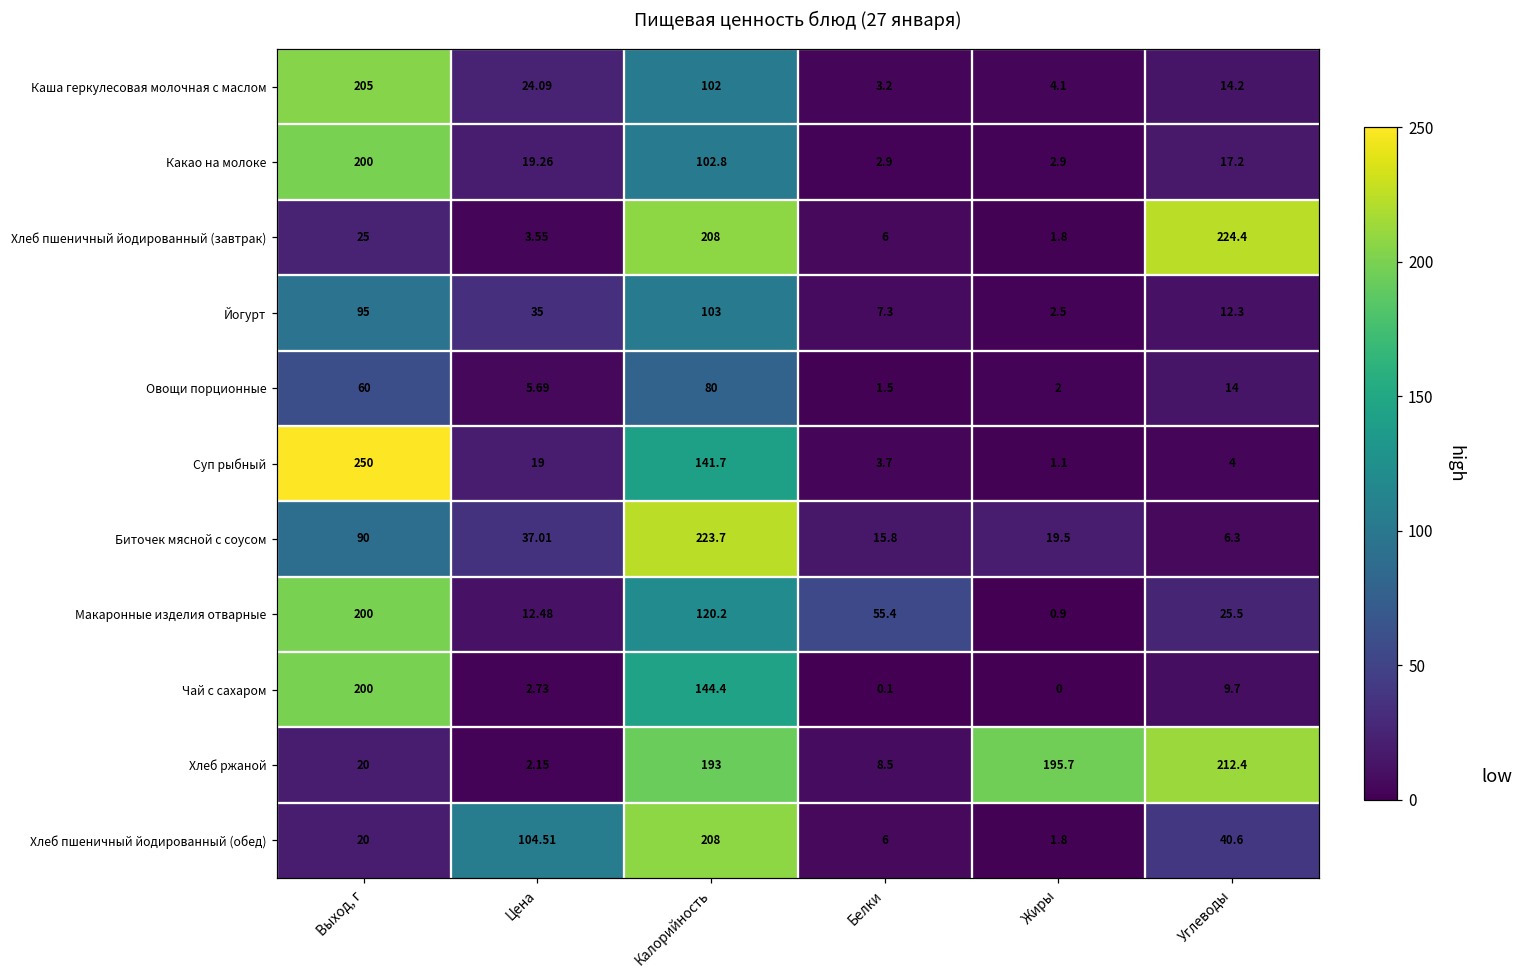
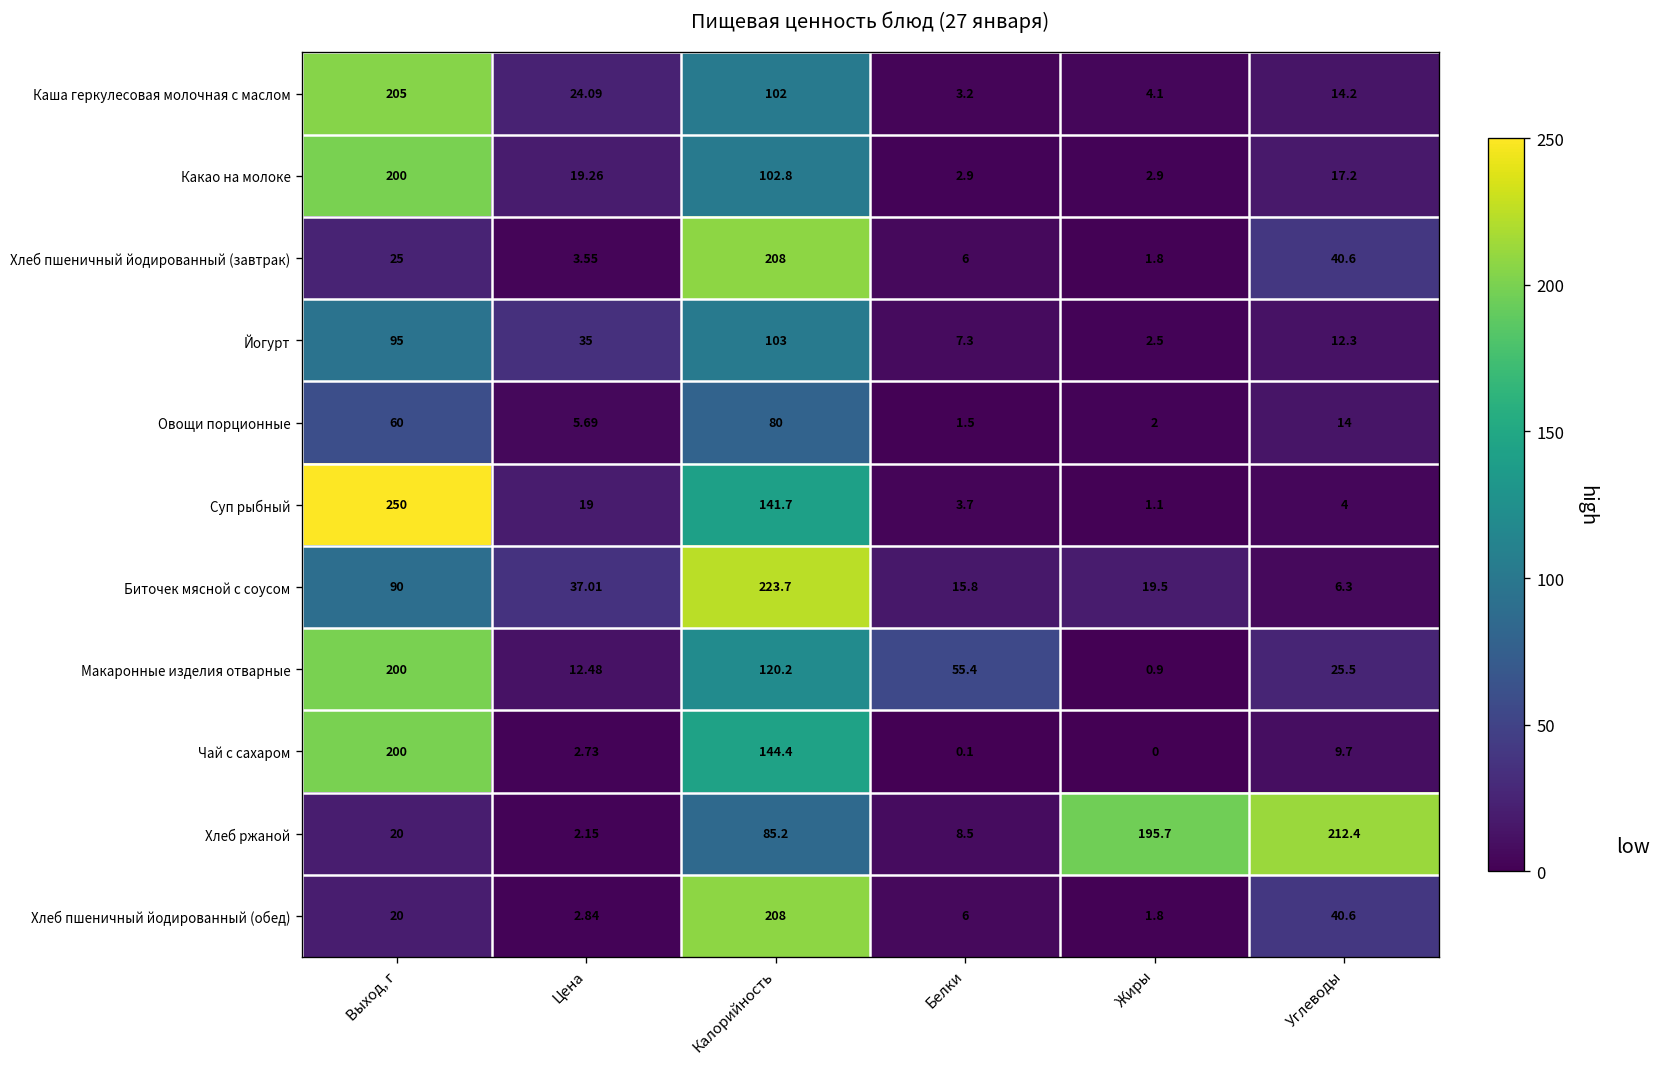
Хлеб пшеничный йодированный (завтрак), Углеводы: 224.4 -> 40.6
Хлеб ржаной, Калорийность: 193 -> 85.2
Хлеб пшеничный йодированный (обед), Цена: 104.51 -> 2.84
